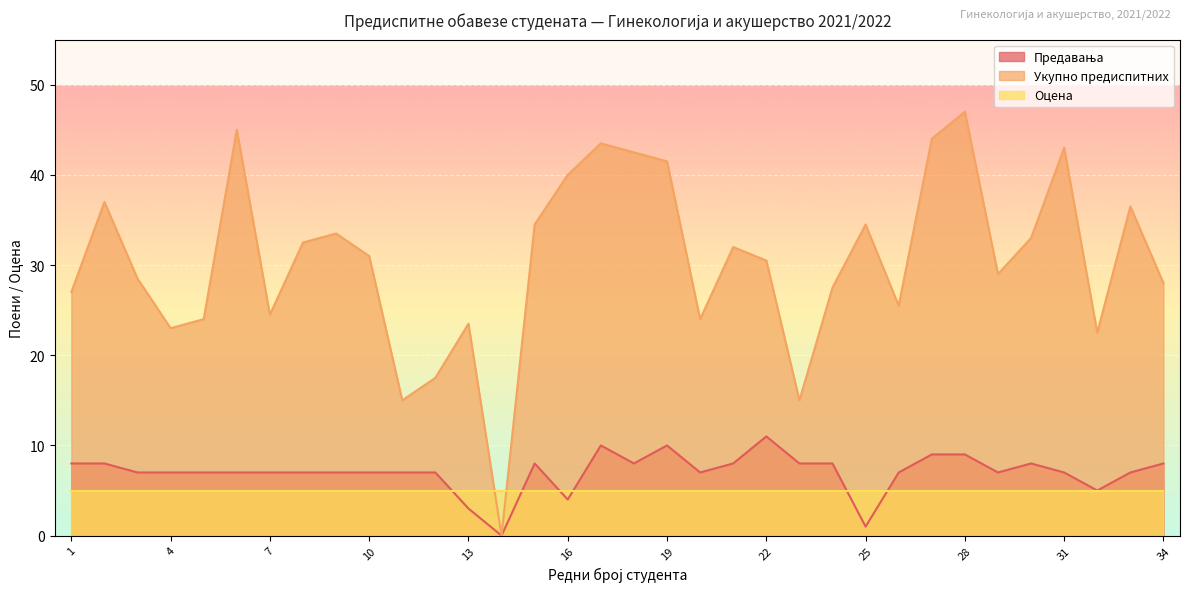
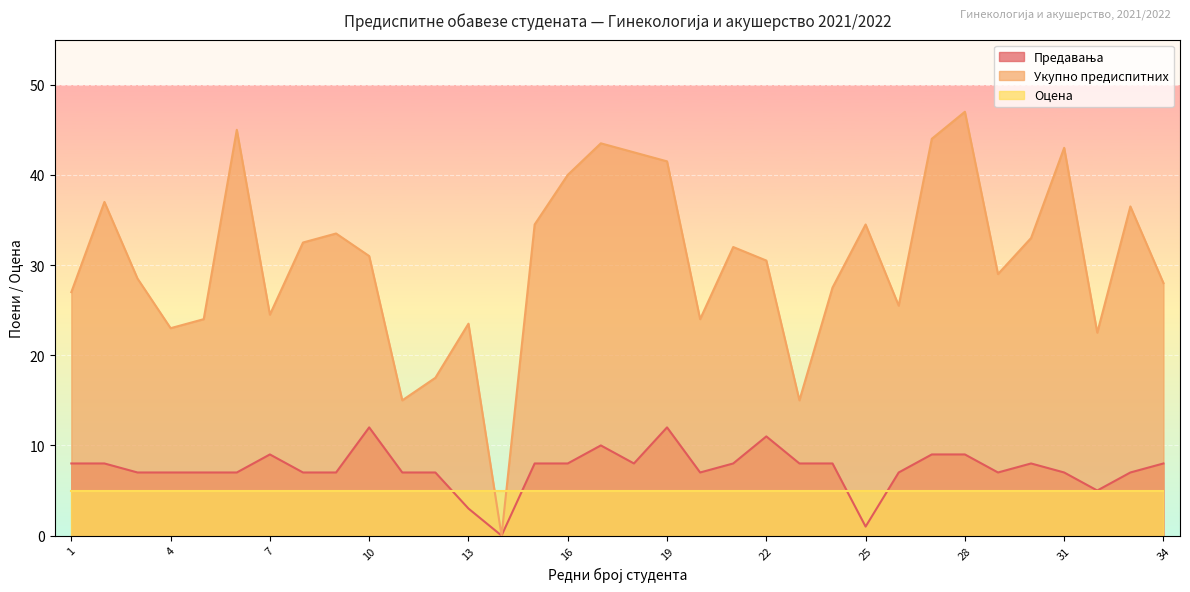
Предавања, 7: 7 -> 9
Предавања, 10: 7 -> 12
Предавања, 16: 4 -> 8
Предавања, 19: 10 -> 12
